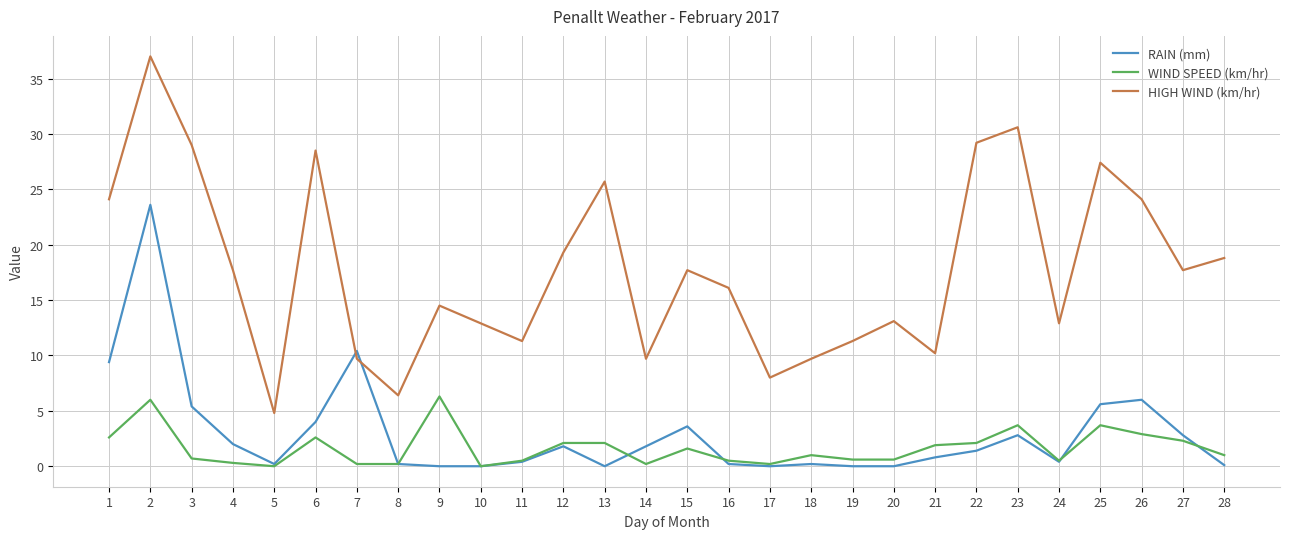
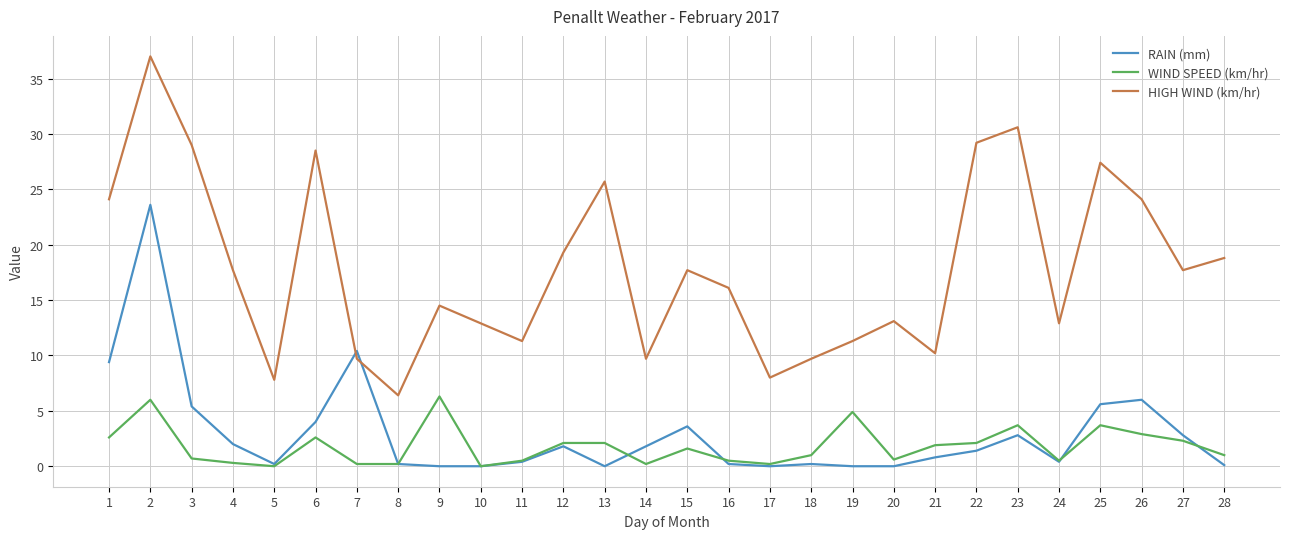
HIGH WIND (km/hr), 5: 4.8 -> 7.8
WIND SPEED (km/hr), 19: 0.6 -> 4.9
